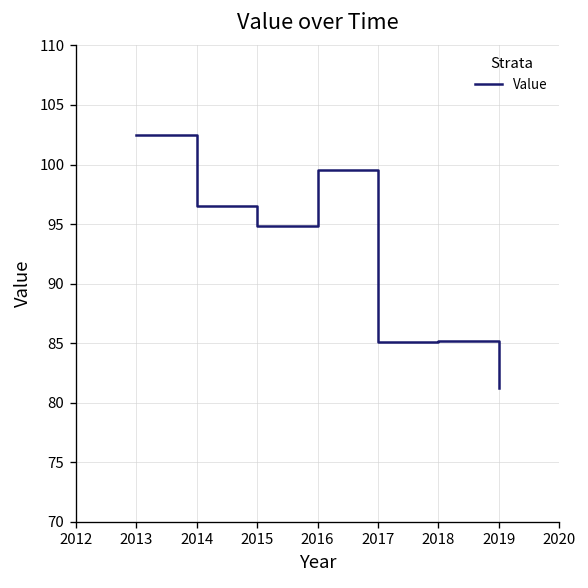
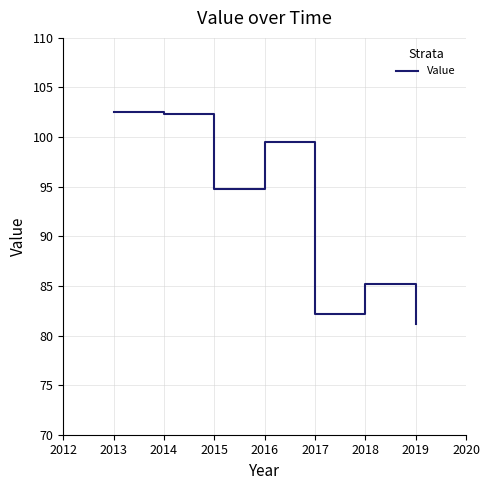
2014: 97 -> 102
2017: 85 -> 82
